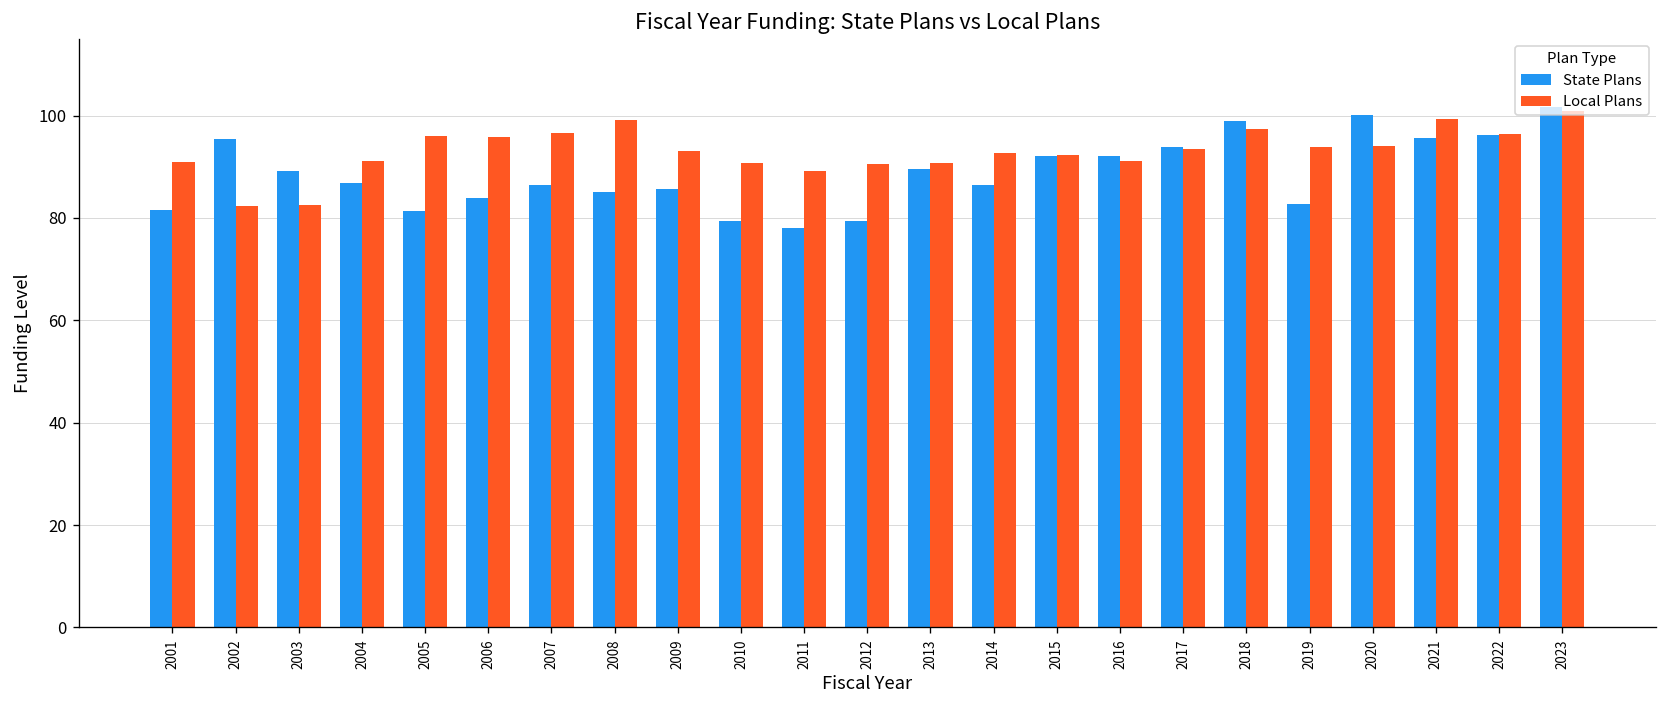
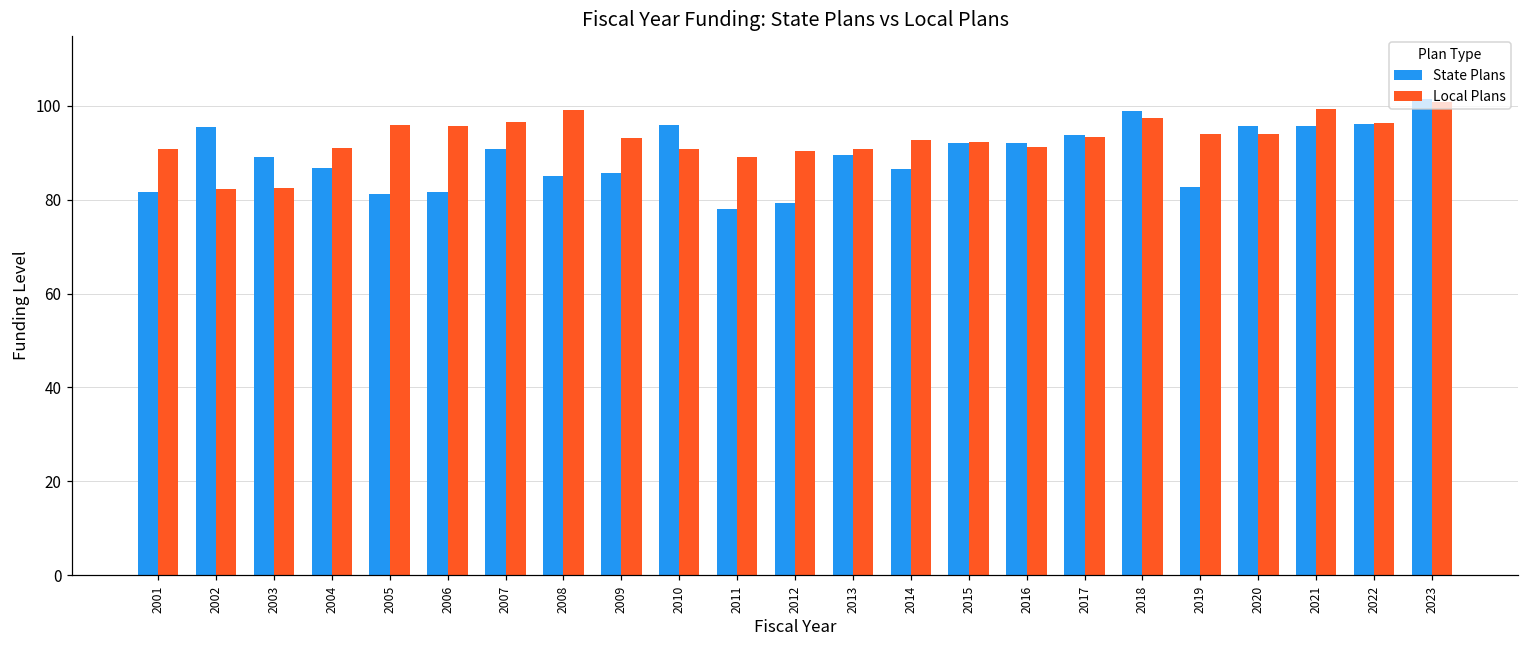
State Plans, 2006: 84 -> 82
State Plans, 2007: 86 -> 91
State Plans, 2010: 79 -> 96
State Plans, 2020: 100 -> 96
